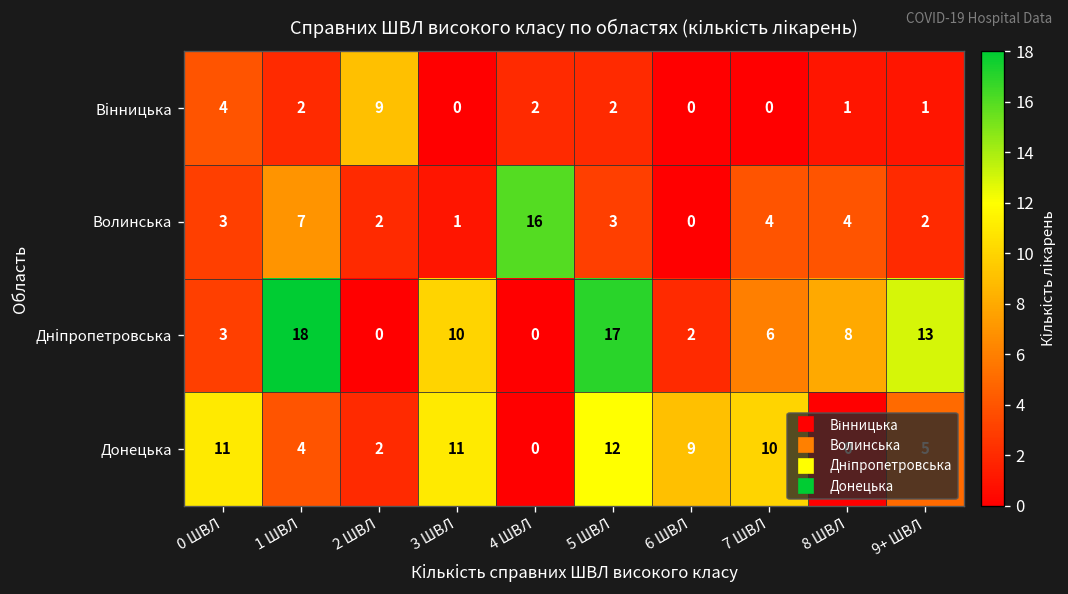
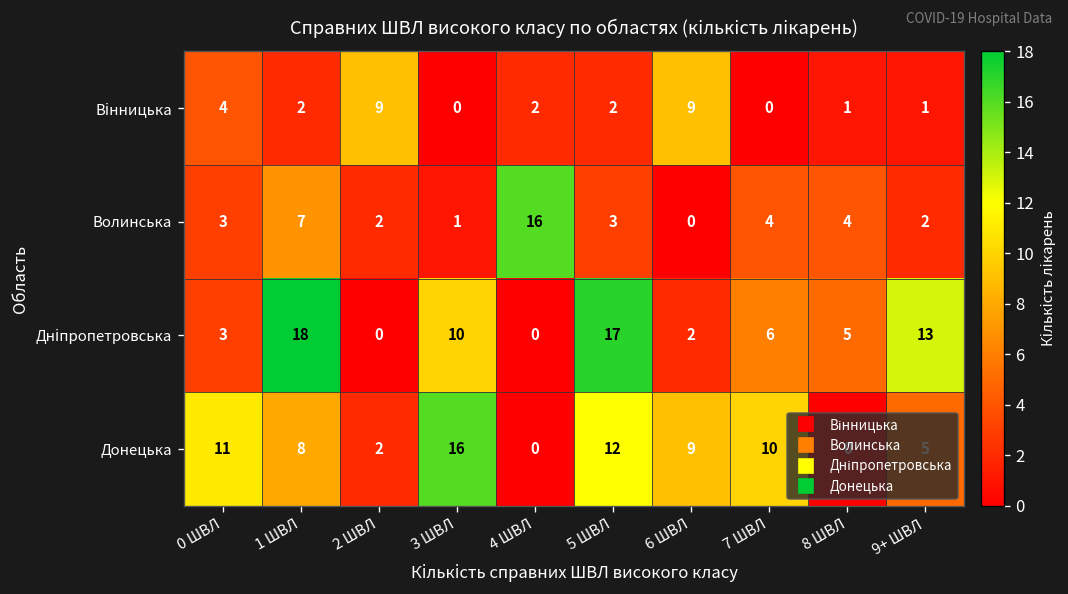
Вінницька, 6 ШВЛ: 0 -> 9
Дніпропетровська, 8 ШВЛ: 8 -> 5
Донецька, 1 ШВЛ: 4 -> 8
Донецька, 3 ШВЛ: 11 -> 16
